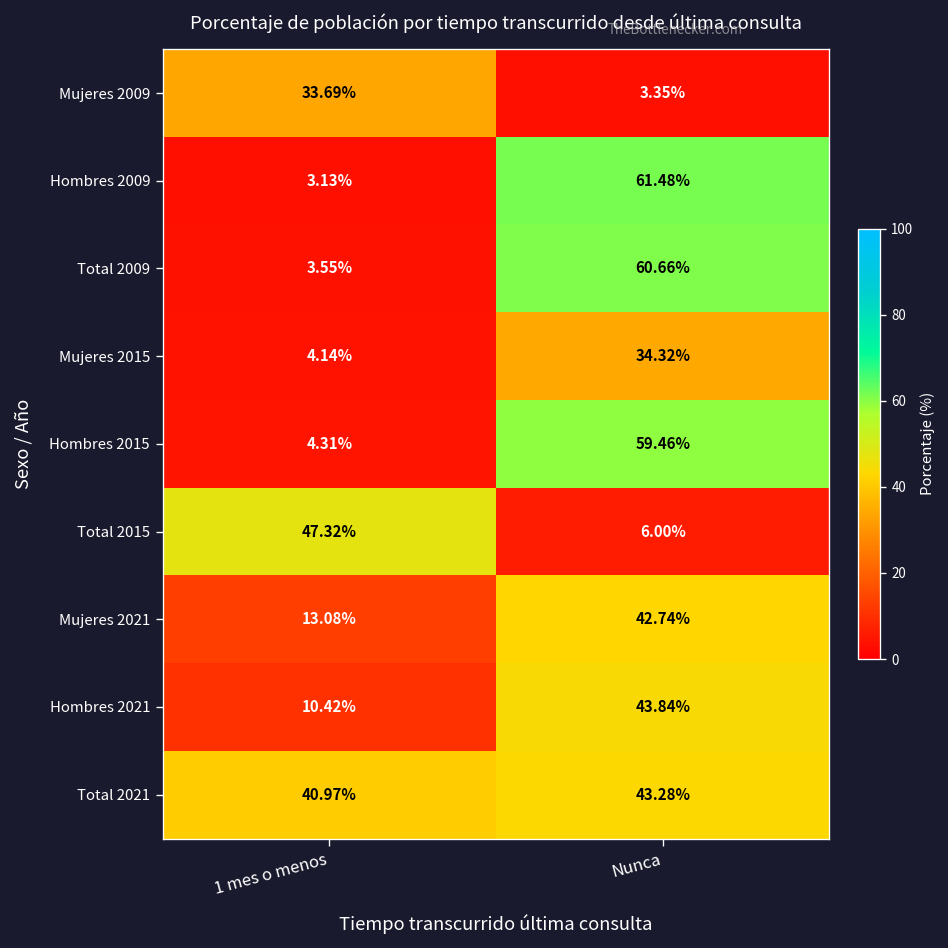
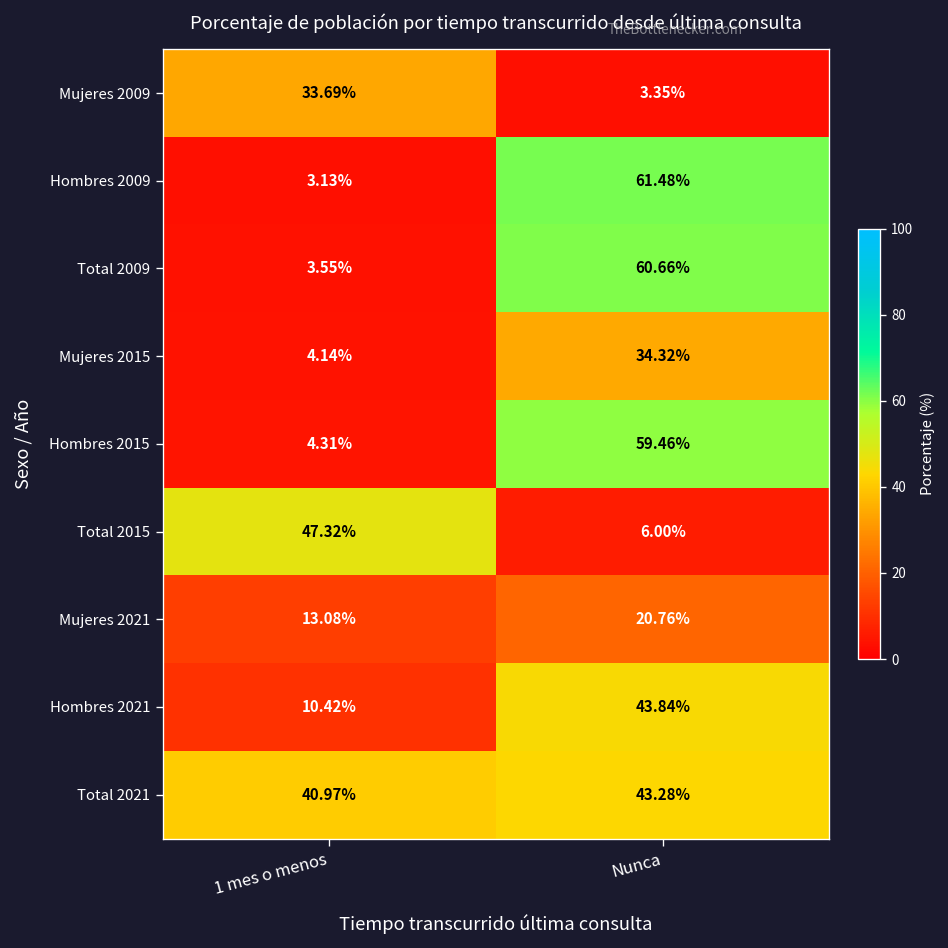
Mujeres 2021, Nunca: 42.74% -> 20.76%
